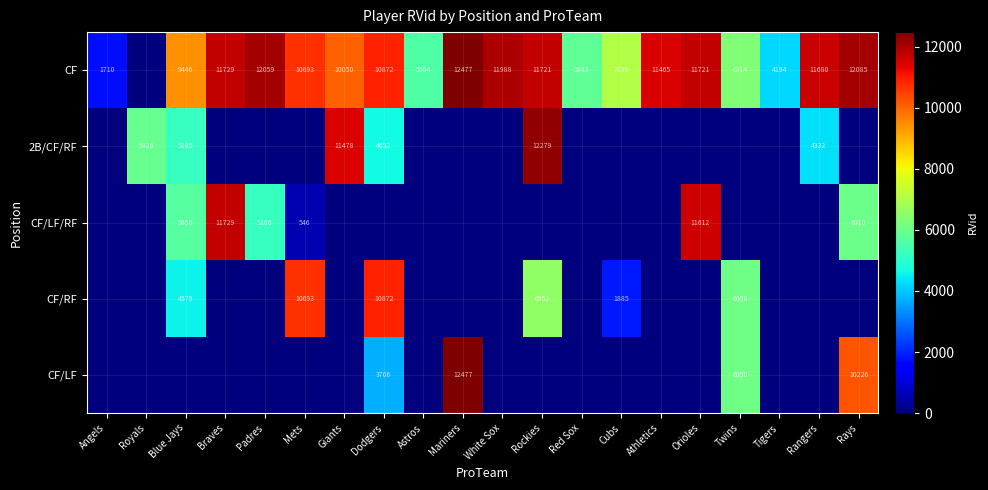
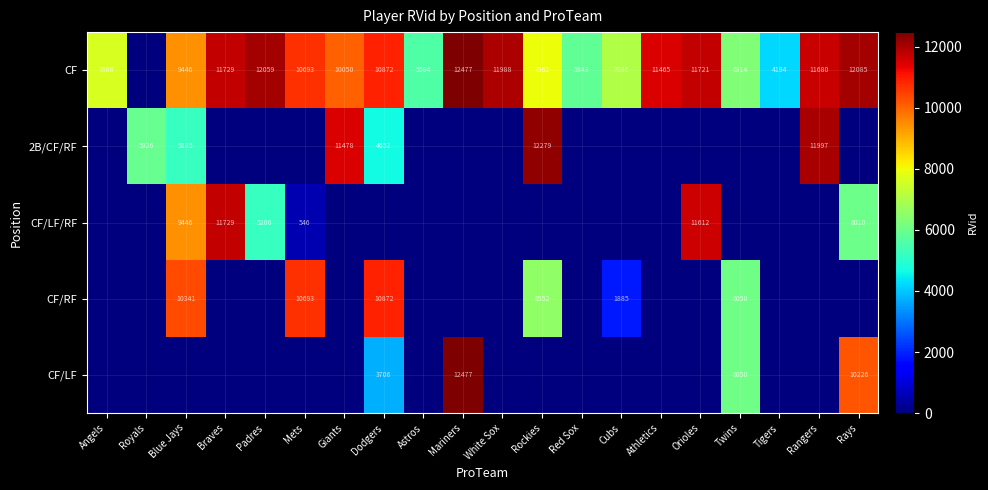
CF, Angels: 1710 -> 7608
CF, Rockies: 11721 -> 7962
2B/CF/RF, Rangers: 4332 -> 11997
CF/LF/RF, Blue Jays: 5656 -> 9446
CF/RF, Blue Jays: 4579 -> 10341
